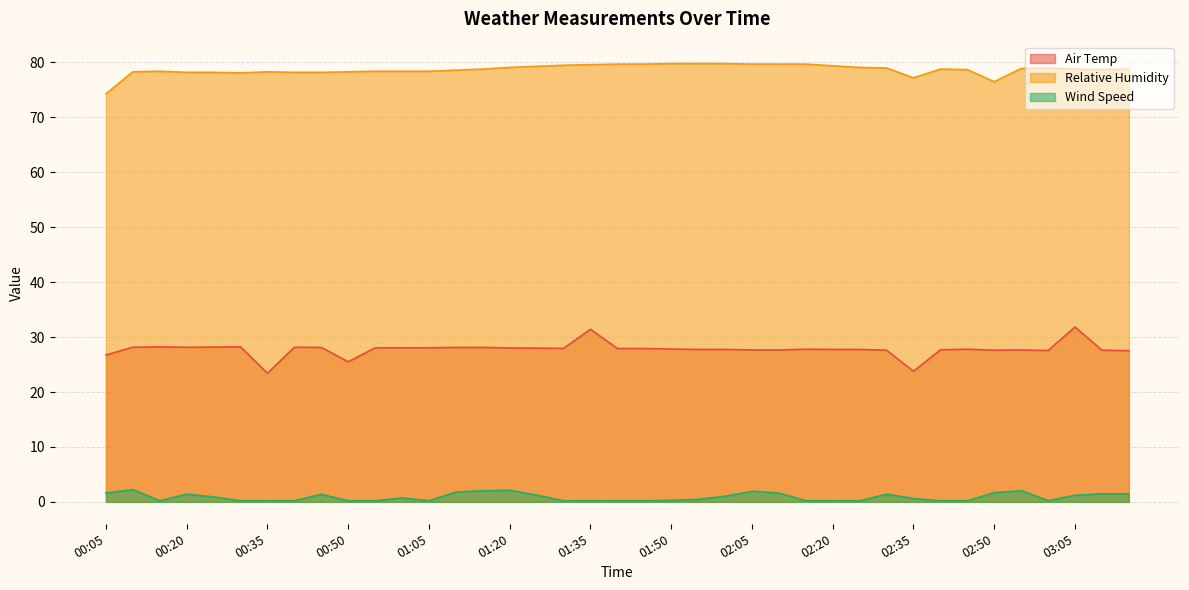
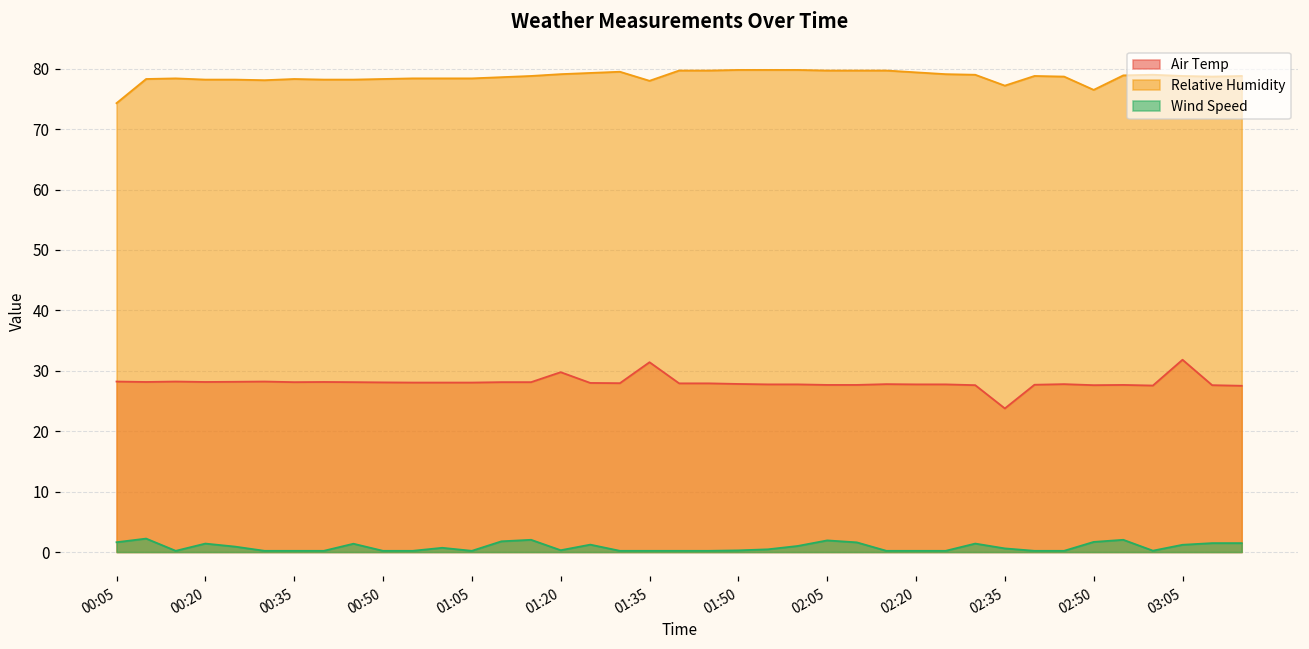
Air Temp, 00:05: 27 -> 28
Air Temp, 00:35: 23 -> 28
Air Temp, 00:50: 26 -> 28
Air Temp, 01:20: 28 -> 30
Wind Speed, 01:20: 2 -> 0
Relative Humidity, 01:35: 80 -> 78
